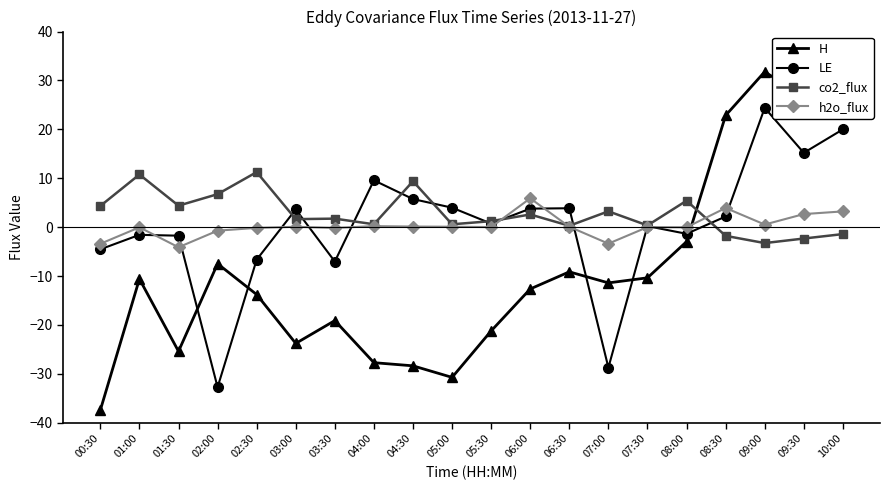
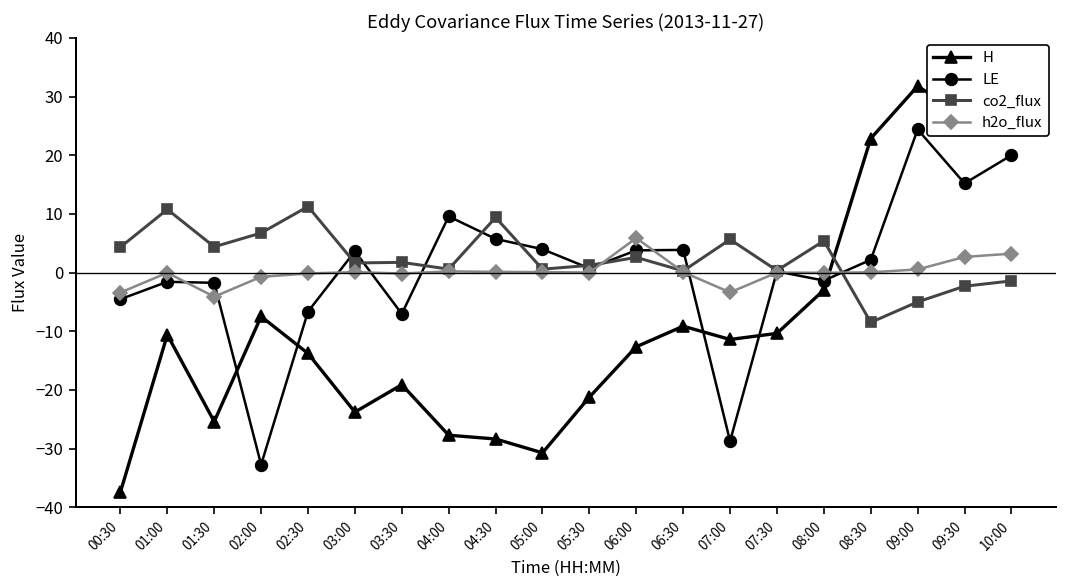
co2_flux, 07:00: 3 -> 6
co2_flux, 08:30: -2 -> -8
h2o_flux, 08:30: 4 -> 0
co2_flux, 09:00: -3 -> -5
